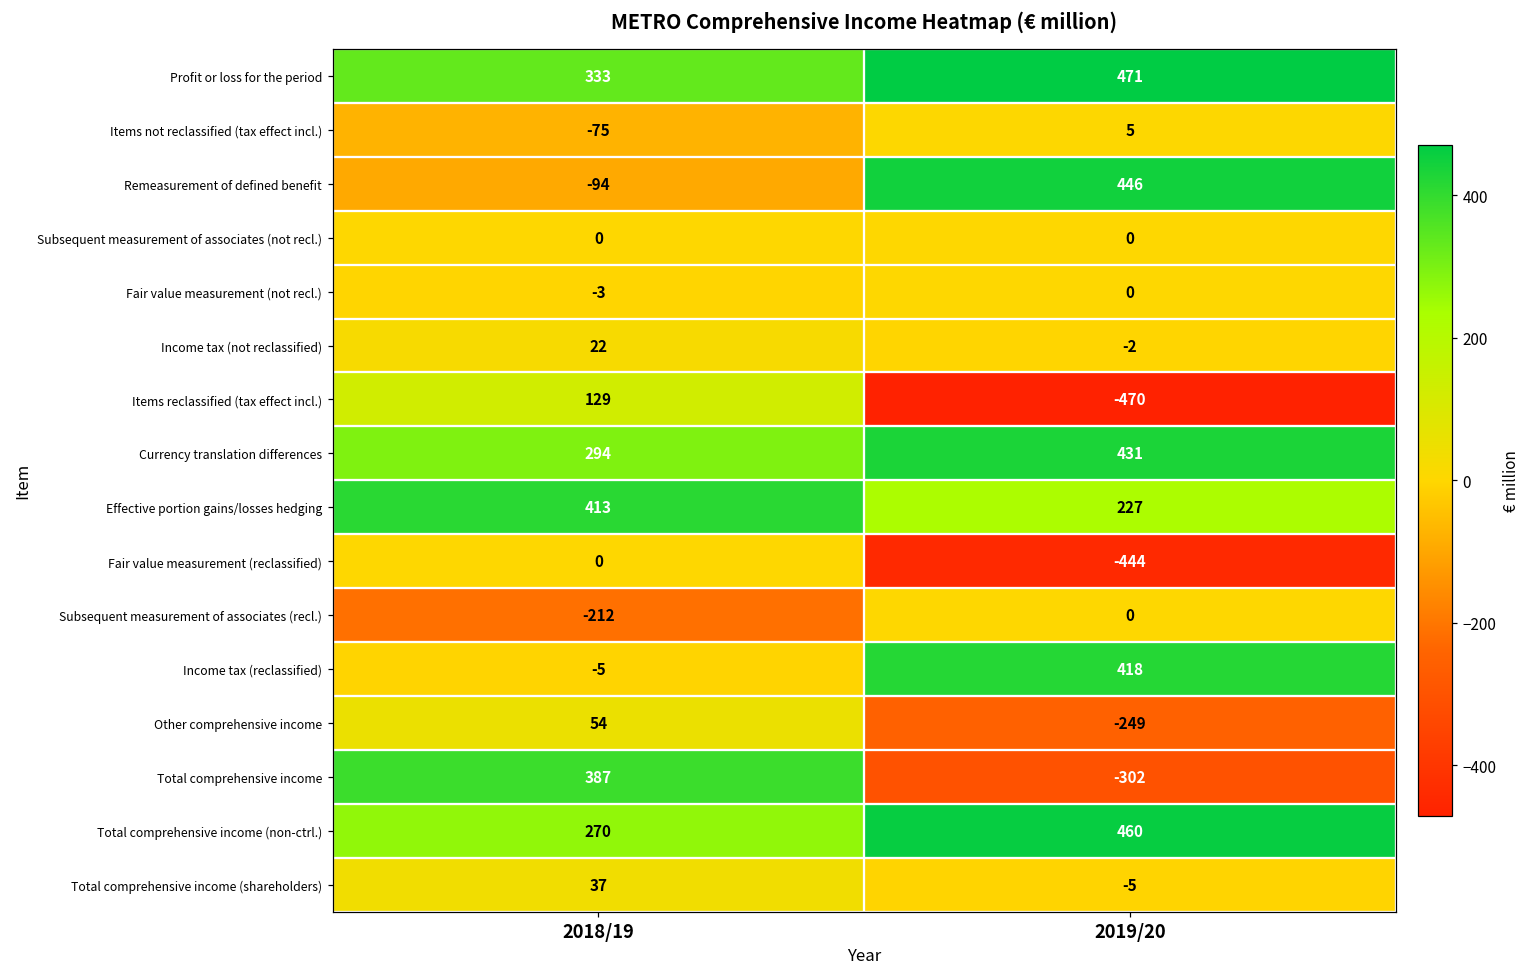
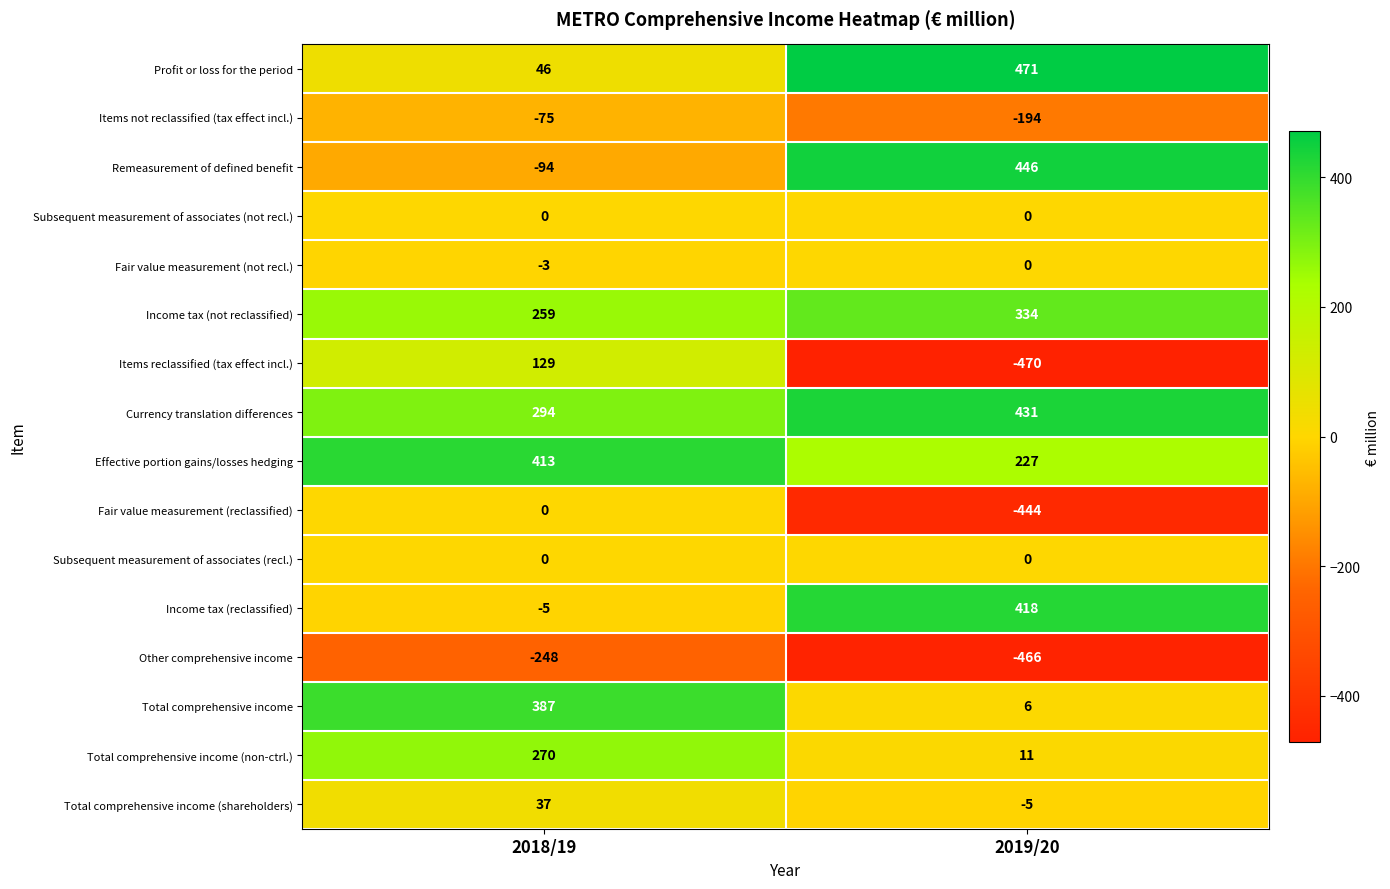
Profit or loss for the period, 2018/19: 333 -> 46
Items not reclassified (tax effect incl.), 2019/20: 5 -> -194
Income tax (not reclassified), 2018/19: 22 -> 259
Income tax (not reclassified), 2019/20: -2 -> 334
Subsequent measurement of associates (recl.), 2018/19: -212 -> 0
Other comprehensive income, 2018/19: 54 -> -248
Other comprehensive income, 2019/20: -249 -> -466
Total comprehensive income, 2019/20: -302 -> 6
Total comprehensive income (non-ctrl.), 2019/20: 460 -> 11
